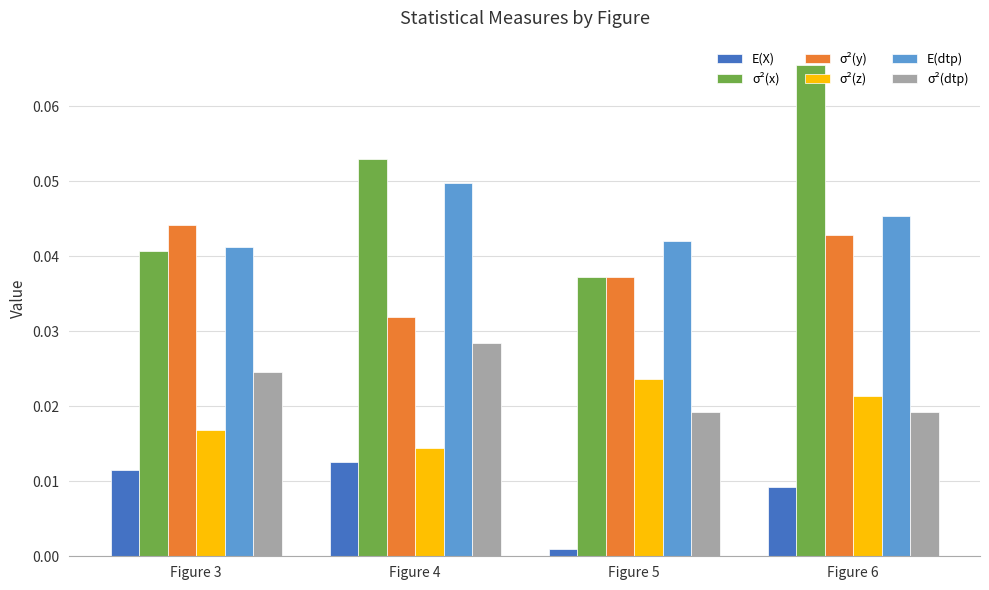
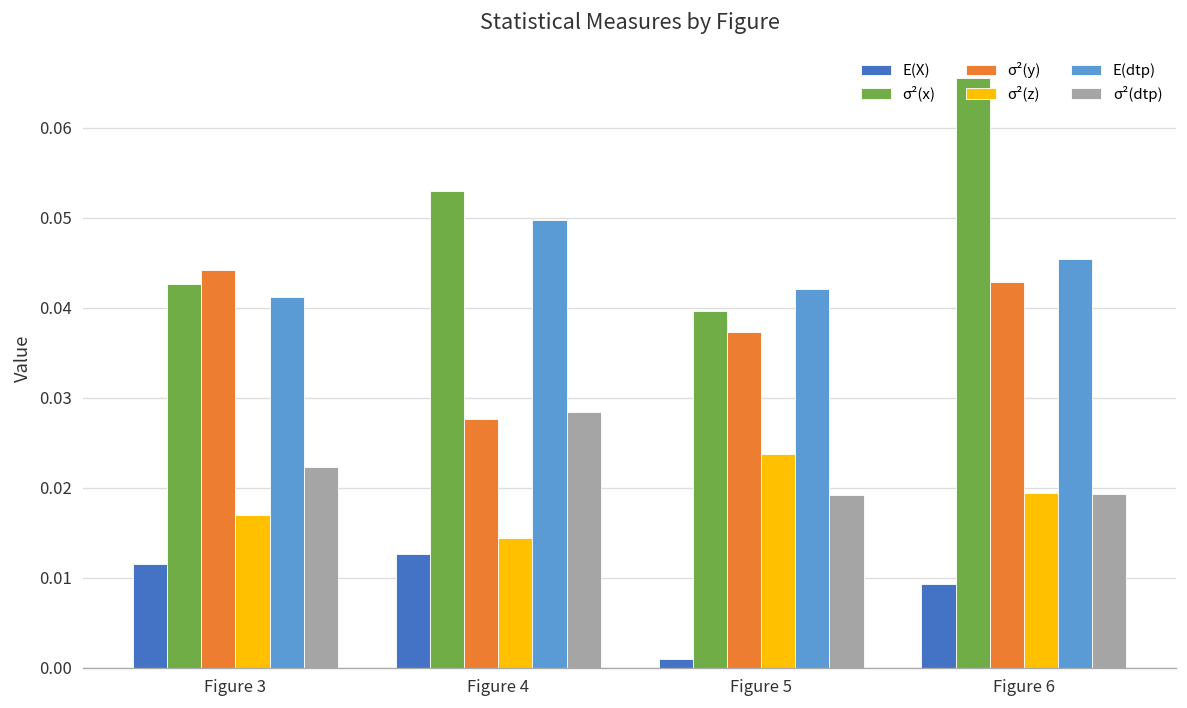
σ²(x), Figure 3: 0.041 -> 0.043
σ²(dtp), Figure 3: 0.025 -> 0.022
σ²(y), Figure 4: 0.032 -> 0.028
σ²(x), Figure 5: 0.037 -> 0.040
σ²(z), Figure 6: 0.021 -> 0.019
